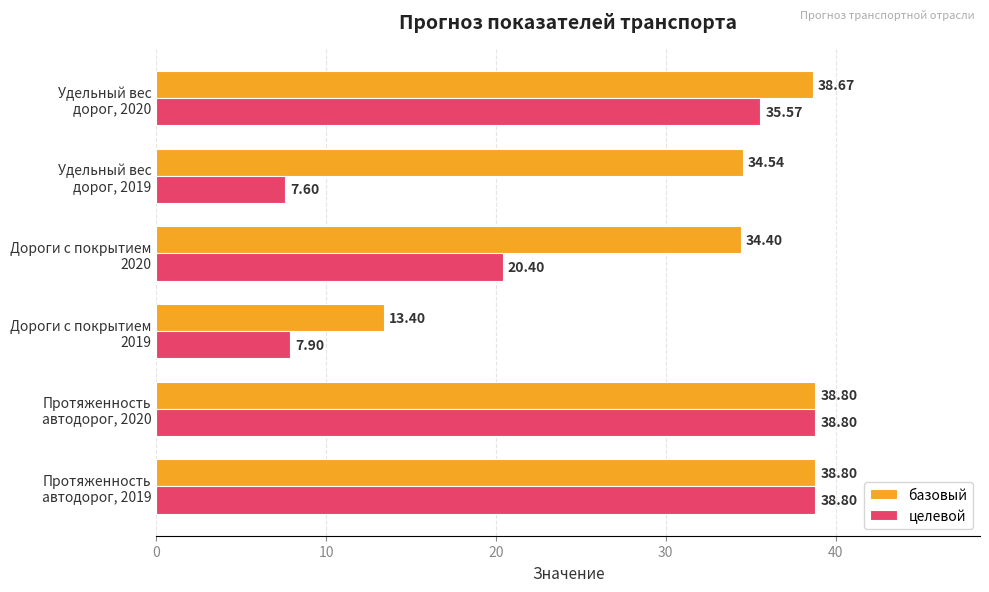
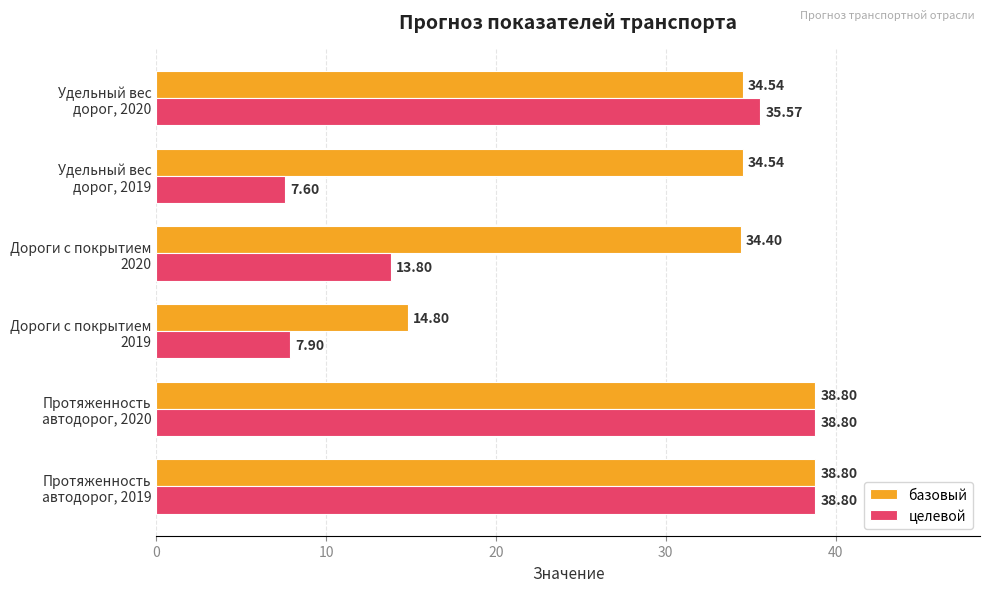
базовый, Удельный вес дорог, 2020: 38.67 -> 34.54
целевой, Дороги с покрытием 2020: 20.40 -> 13.80
базовый, Дороги с покрытием 2019: 13.40 -> 14.80
